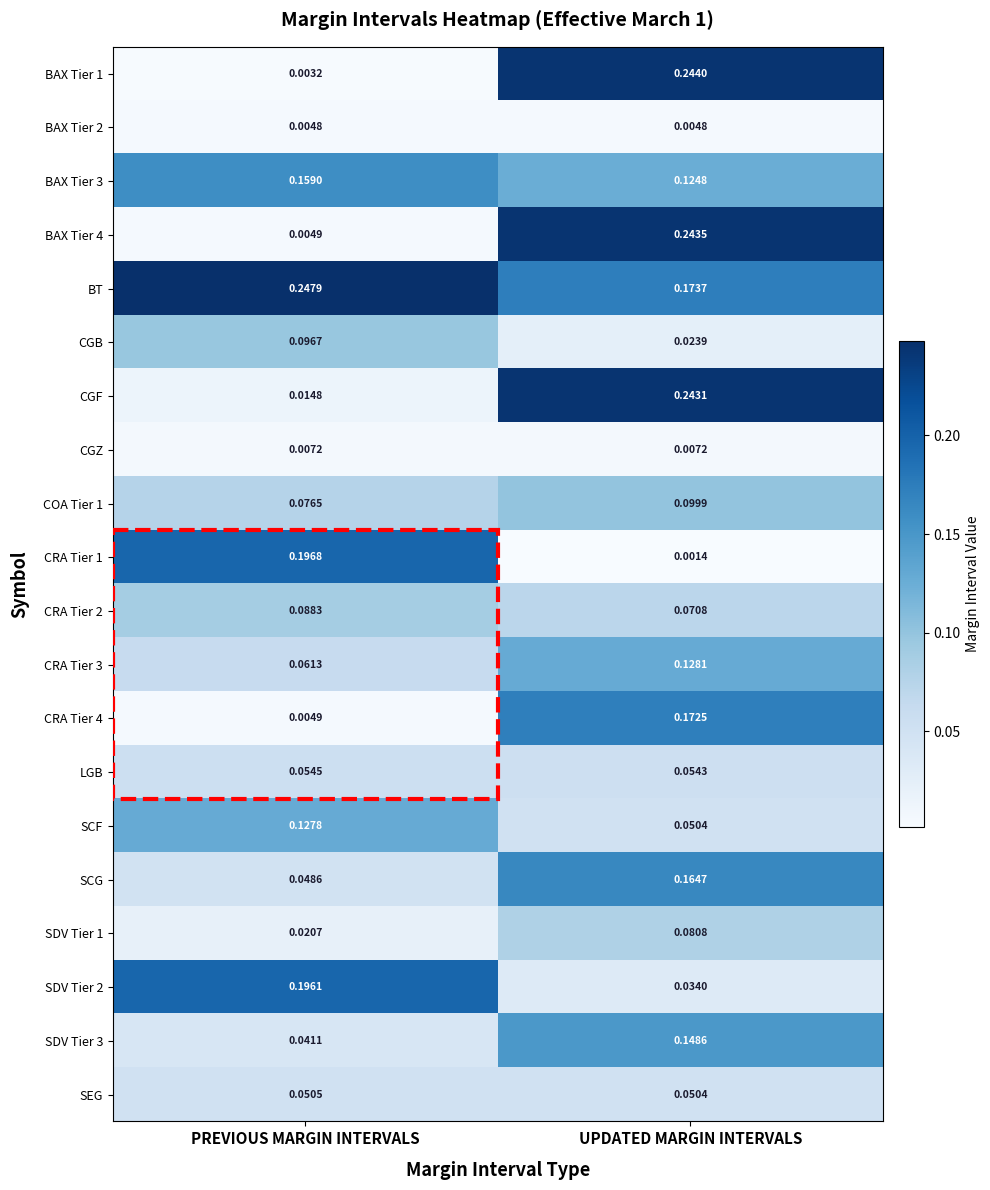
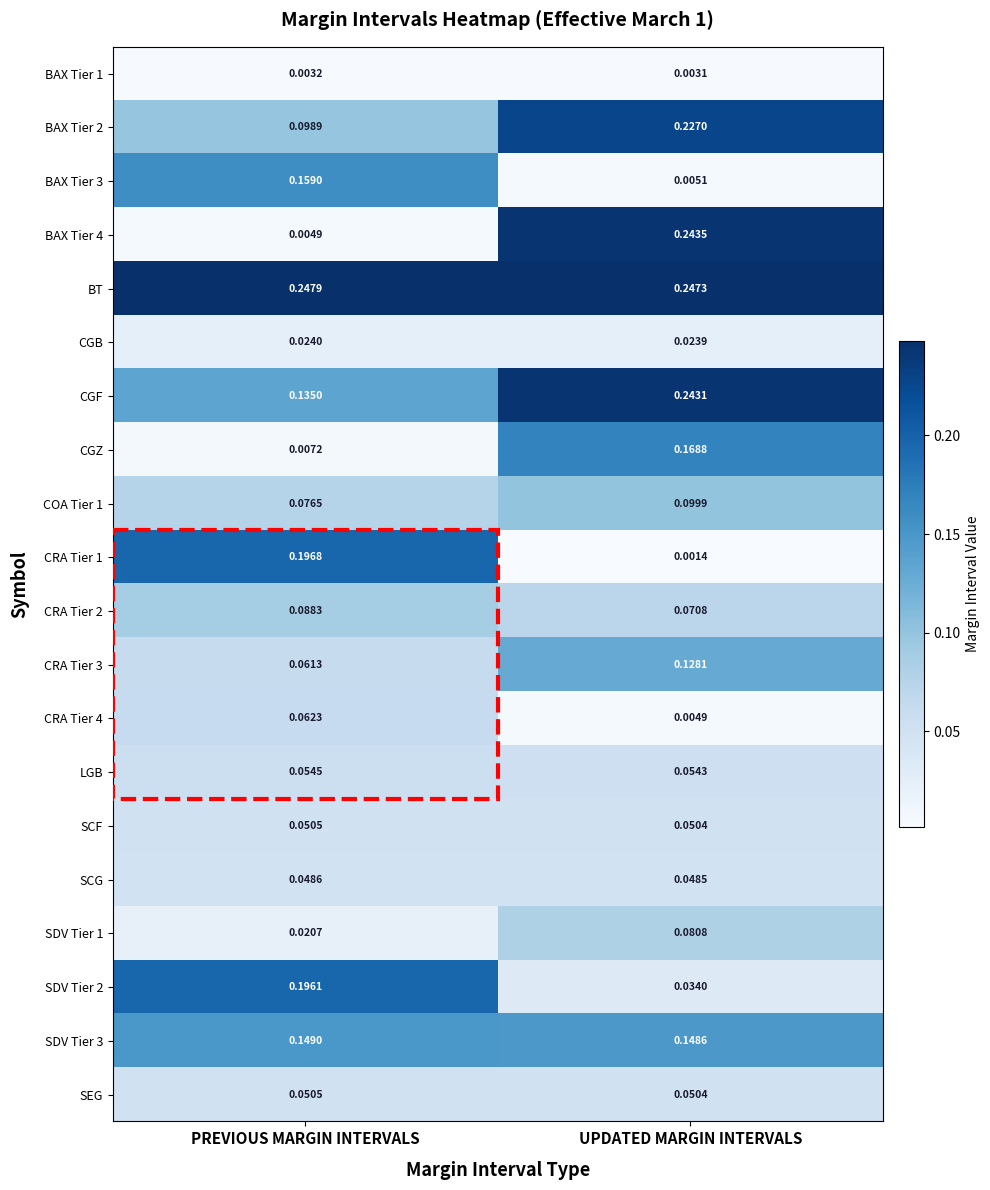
BAX Tier 1, UPDATED MARGIN INTERVALS: 0.2440 -> 0.0031
BAX Tier 2, PREVIOUS MARGIN INTERVALS: 0.0048 -> 0.0989
BAX Tier 2, UPDATED MARGIN INTERVALS: 0.0048 -> 0.2270
BAX Tier 3, UPDATED MARGIN INTERVALS: 0.1248 -> 0.0051
BT, UPDATED MARGIN INTERVALS: 0.1737 -> 0.2473
CGB, PREVIOUS MARGIN INTERVALS: 0.0967 -> 0.0240
CGF, PREVIOUS MARGIN INTERVALS: 0.0148 -> 0.1350
CGZ, UPDATED MARGIN INTERVALS: 0.0072 -> 0.1688
CRA Tier 4, PREVIOUS MARGIN INTERVALS: 0.0049 -> 0.0623
CRA Tier 4, UPDATED MARGIN INTERVALS: 0.1725 -> 0.0049
SCF, PREVIOUS MARGIN INTERVALS: 0.1278 -> 0.0505
SCG, UPDATED MARGIN INTERVALS: 0.1647 -> 0.0485
SDV Tier 3, PREVIOUS MARGIN INTERVALS: 0.0411 -> 0.1490
